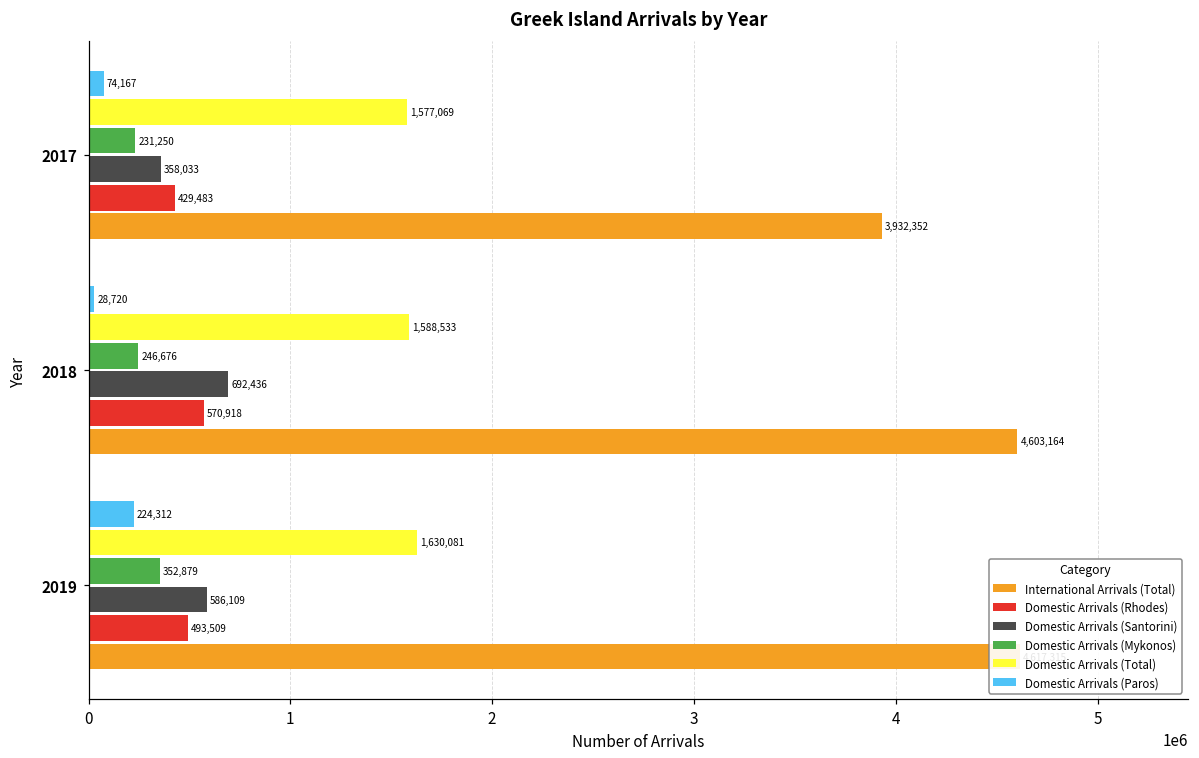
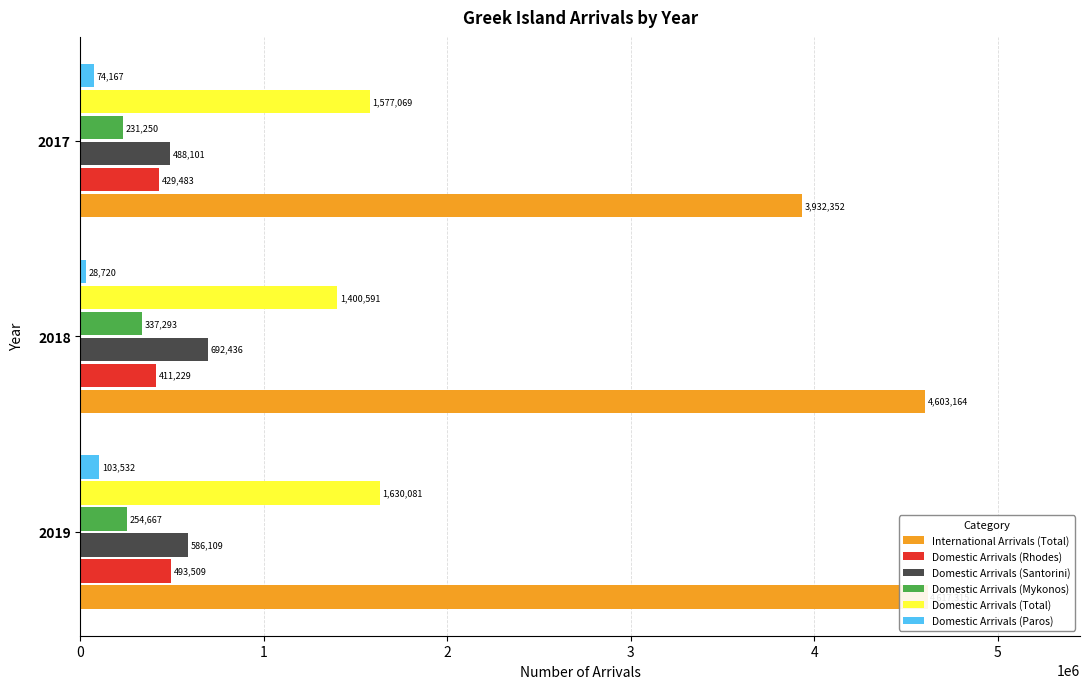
Domestic Arrivals (Santorini), 2017: 358,033 -> 488,101
Domestic Arrivals (Total), 2018: 1,588,533 -> 1,400,591
Domestic Arrivals (Mykonos), 2018: 246,676 -> 337,293
Domestic Arrivals (Rhodes), 2018: 570,918 -> 411,229
Domestic Arrivals (Paros), 2019: 224,312 -> 103,532
Domestic Arrivals (Mykonos), 2019: 352,879 -> 254,667
